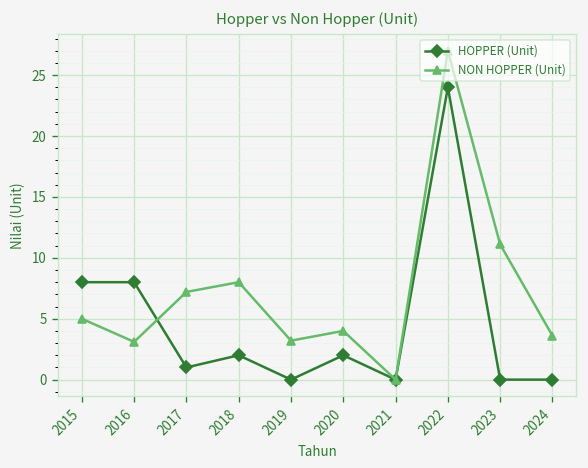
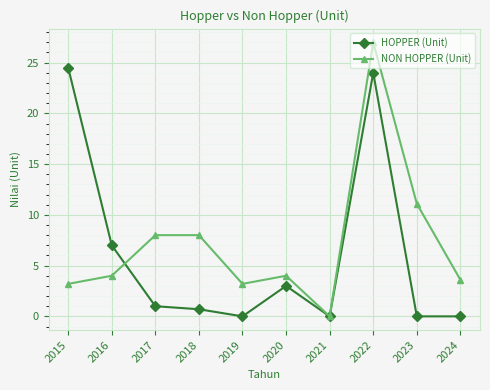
HOPPER (Unit), 2015: 8.0 -> 24.5
NON HOPPER (Unit), 2015: 5.0 -> 3.2
HOPPER (Unit), 2016: 8 -> 7
NON HOPPER (Unit), 2016: 3.1 -> 4.0
NON HOPPER (Unit), 2017: 7.2 -> 8.0
HOPPER (Unit), 2018: 2.0 -> 0.7
HOPPER (Unit), 2020: 2 -> 3
